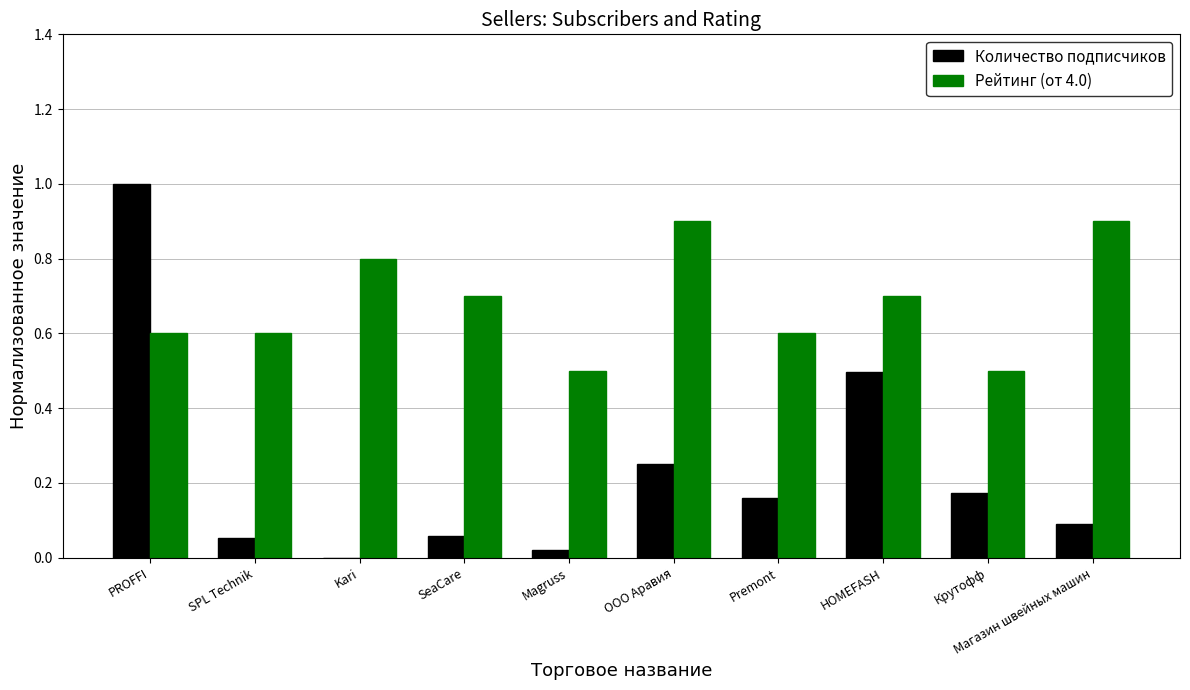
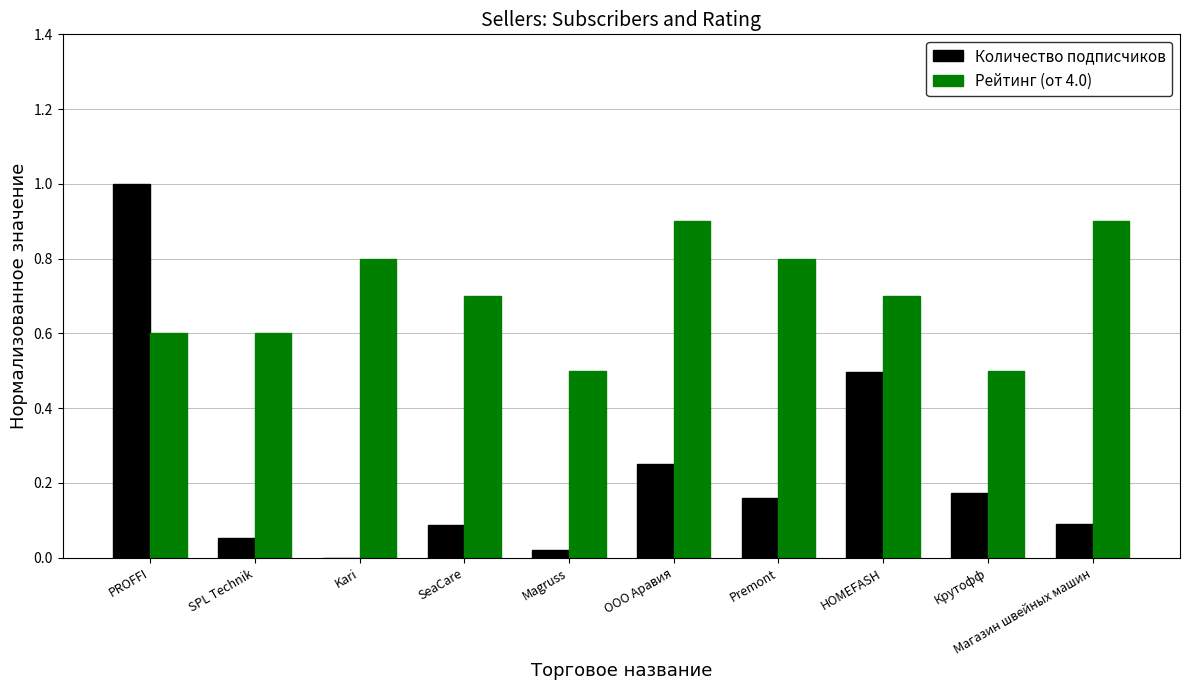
Количество подписчиков, SeaCare: 0.06 -> 0.09
Рейтинг (от 4.0), Premont: 0.60 -> 0.80
